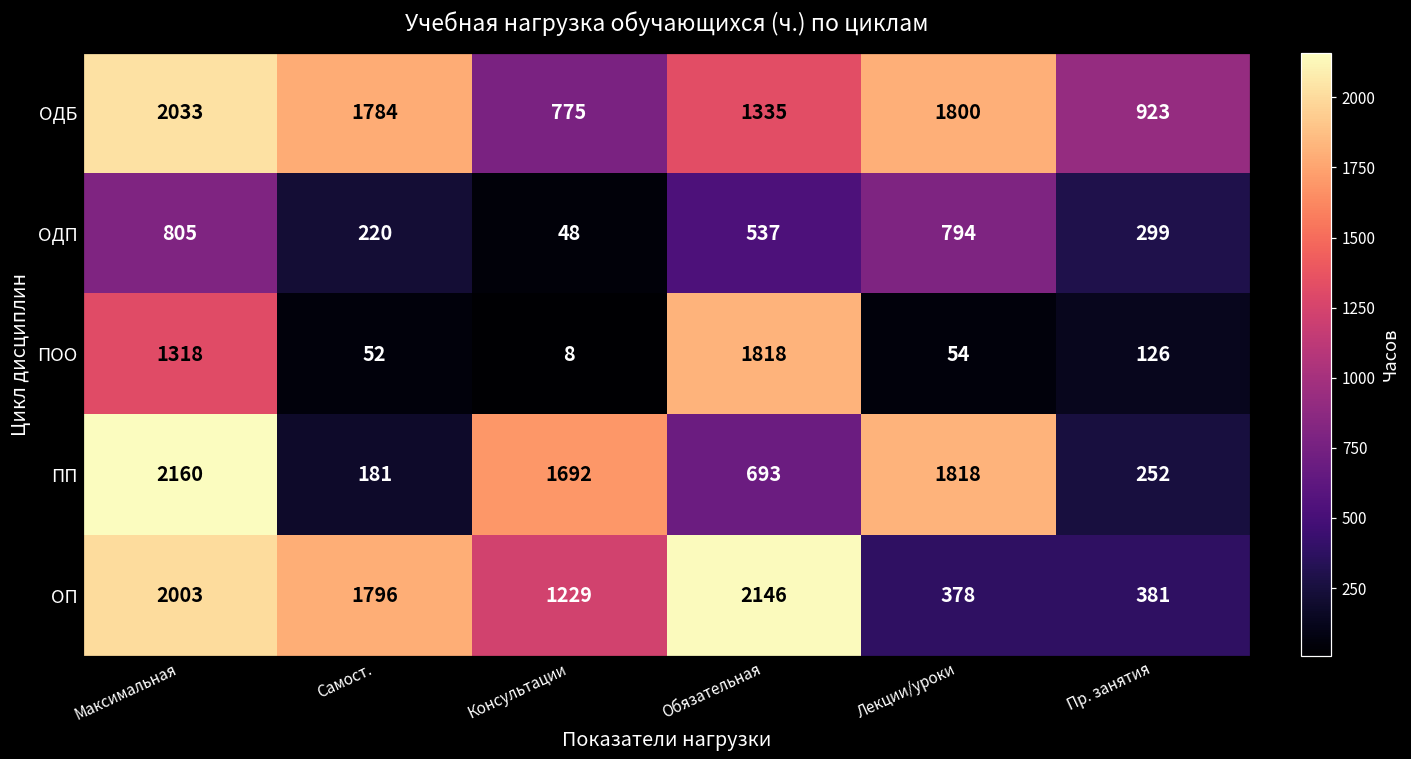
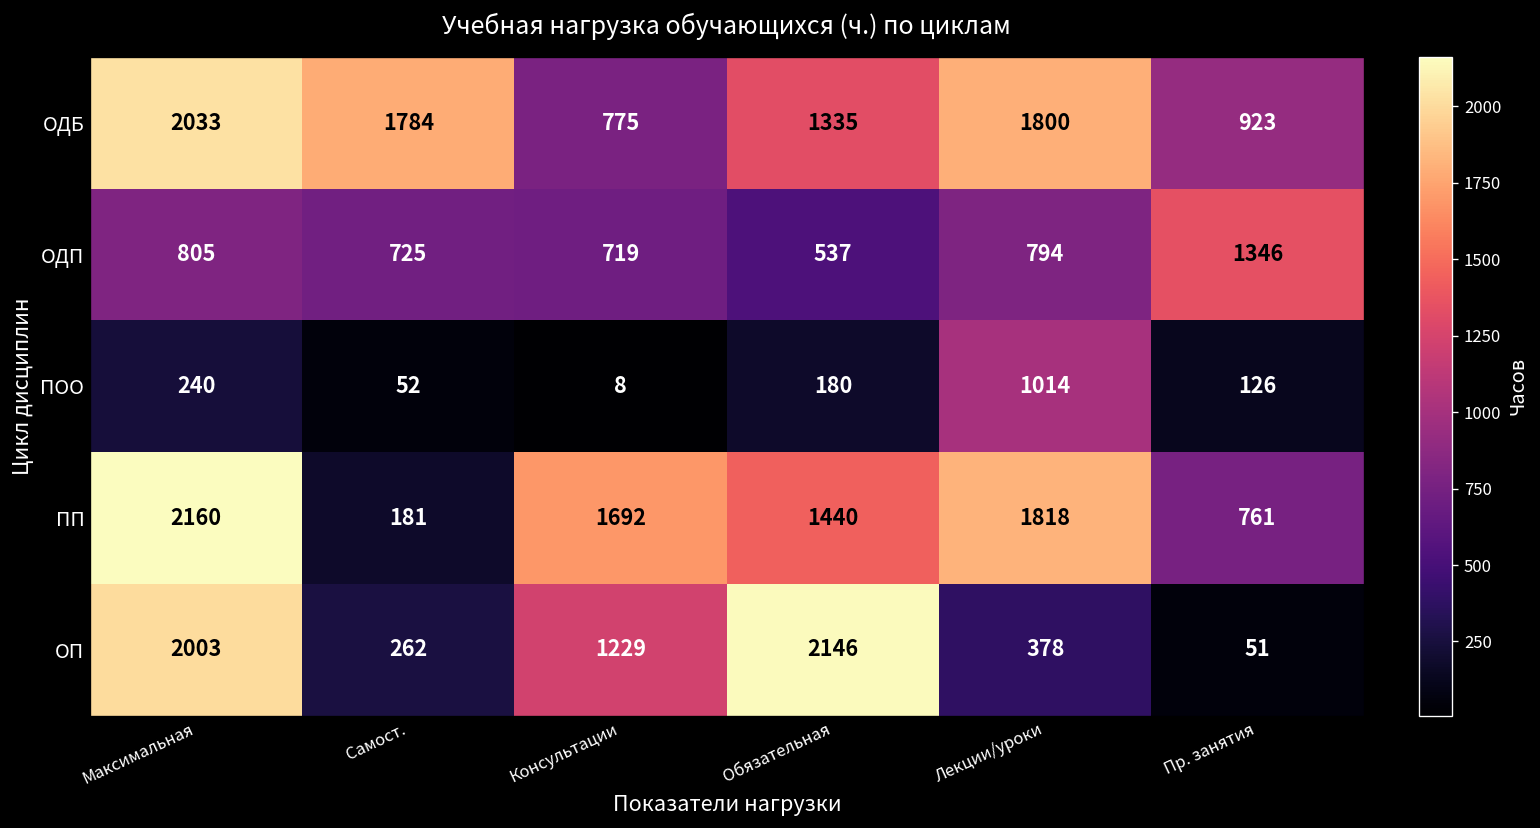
ОДП, Самост.: 220 -> 725
ОДП, Консультации: 48 -> 719
ОДП, Пр. занятия: 299 -> 1346
ПОО, Максимальная: 1318 -> 240
ПОО, Обязательная: 1818 -> 180
ПОО, Лекции/уроки: 54 -> 1014
ПП, Обязательная: 693 -> 1440
ПП, Пр. занятия: 252 -> 761
ОП, Самост.: 1796 -> 262
ОП, Пр. занятия: 381 -> 51
